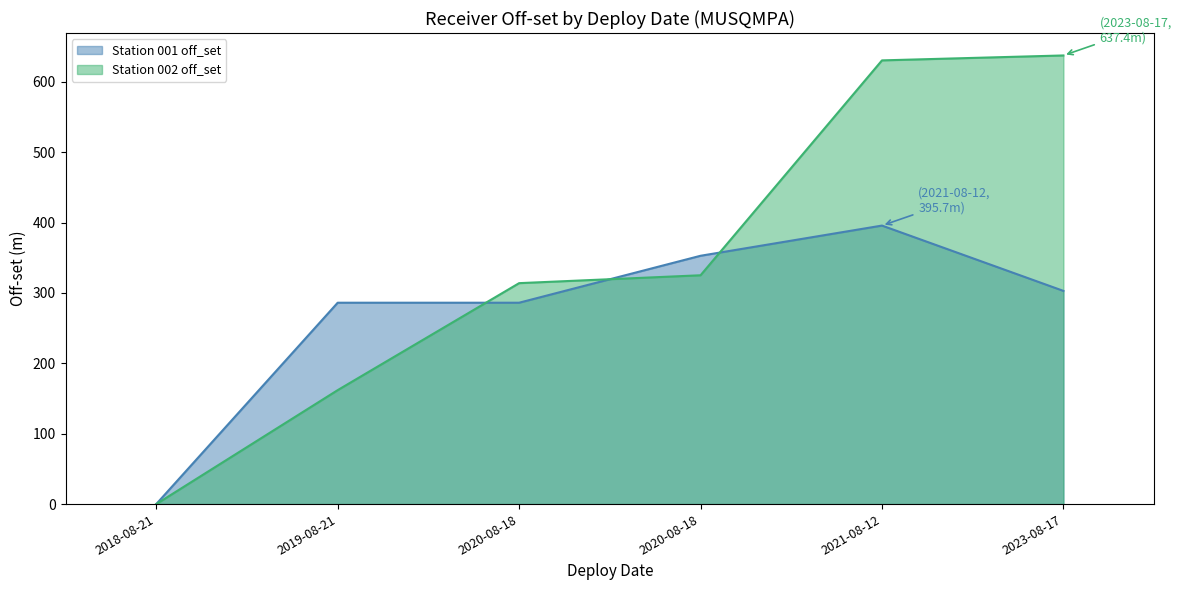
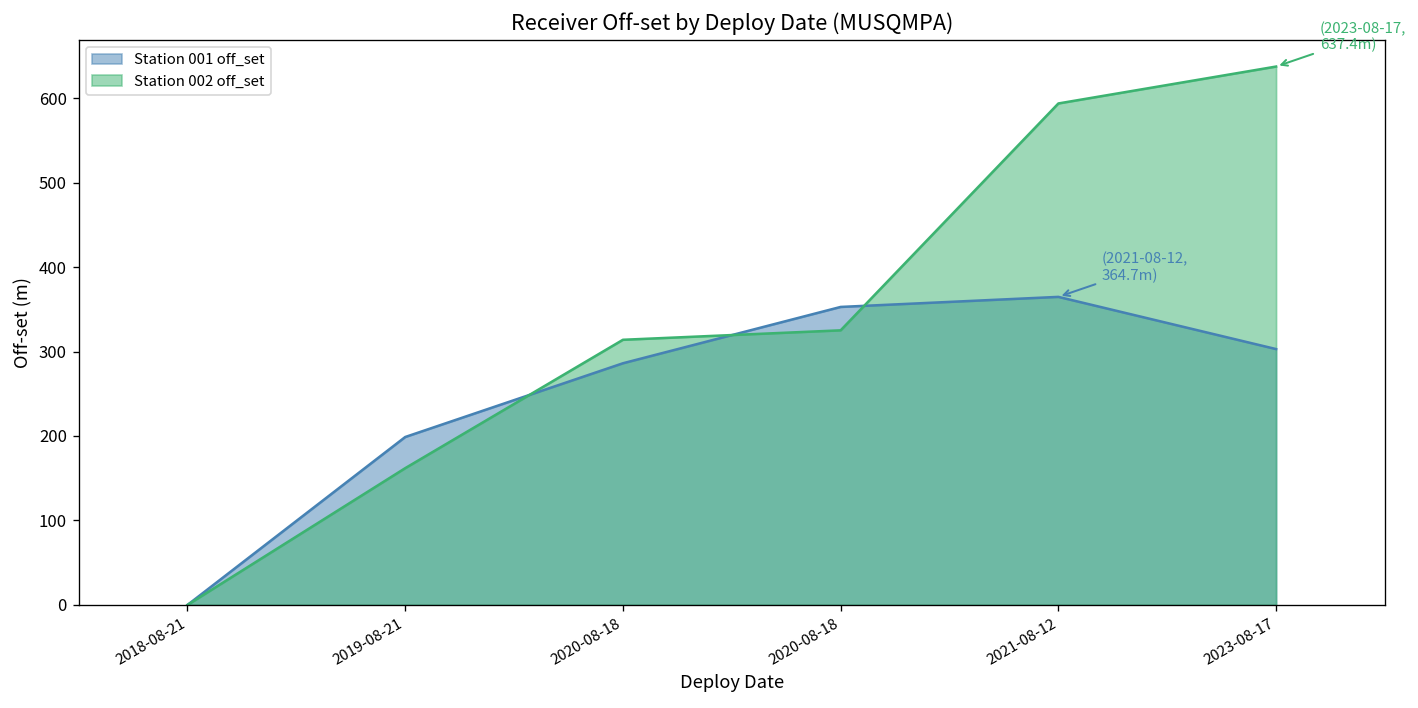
Station 001 off_set, 2019-08-21: 290 -> 200
Station 001 off_set, 2021-08-12: 395.7m -> 364.7m
Station 002 off_set, 2021-08-12: 630 -> 590
